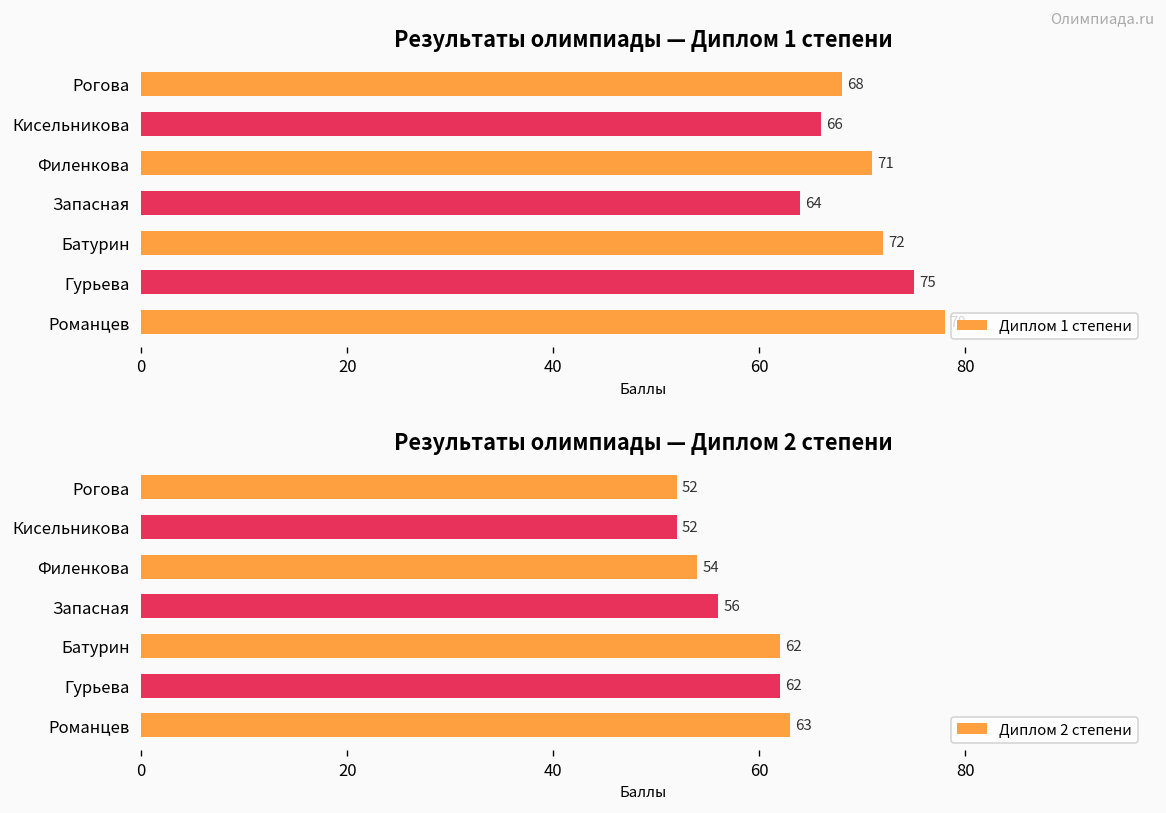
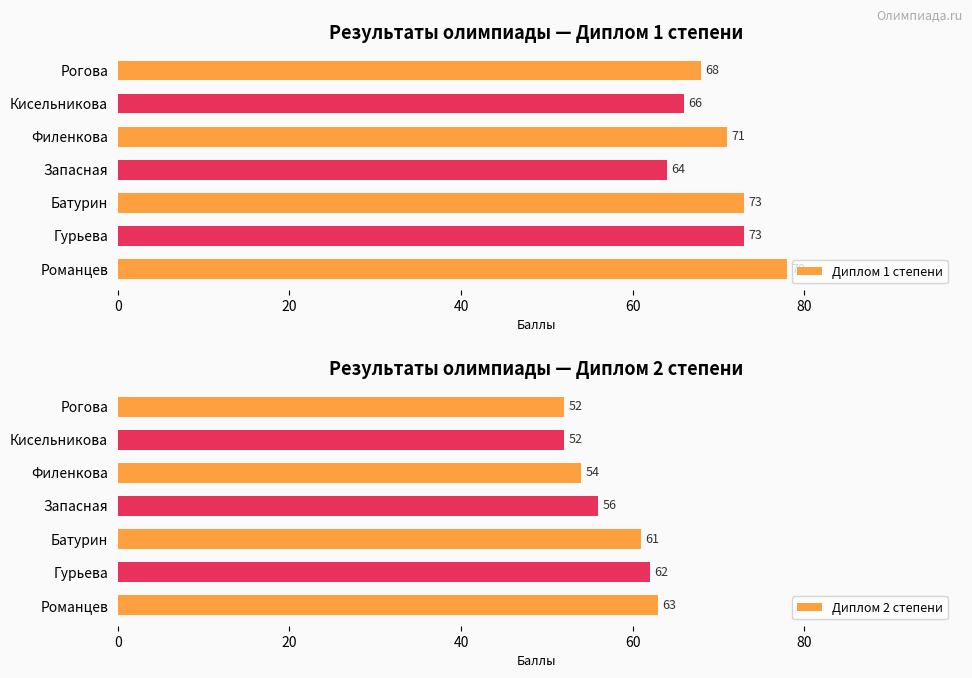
Результаты олимпиады — Диплом 1 степени, Батурин: 72 -> 73
Результаты олимпиады — Диплом 1 степени, Гурьева: 75 -> 73
Результаты олимпиады — Диплом 2 степени, Батурин: 62 -> 61
